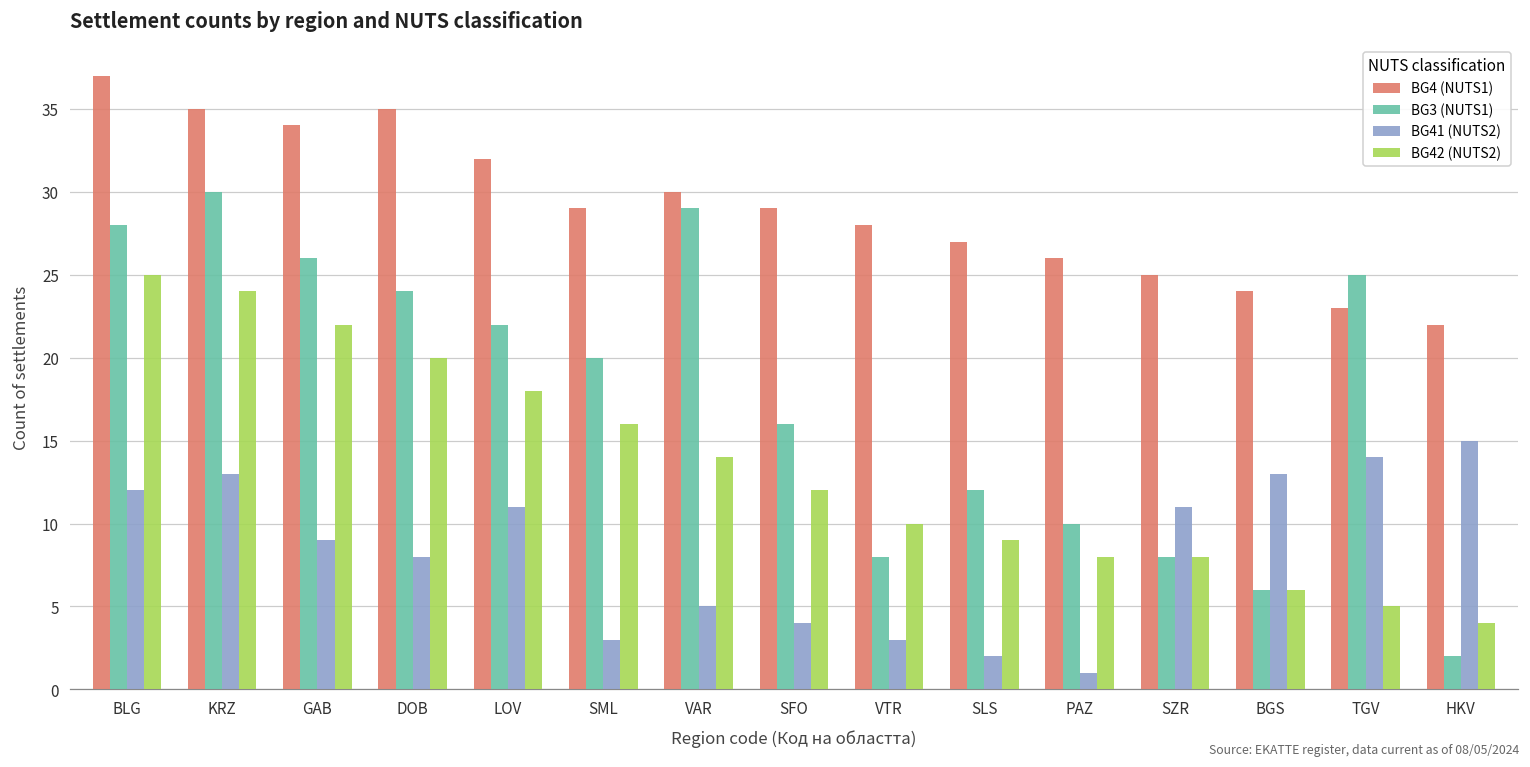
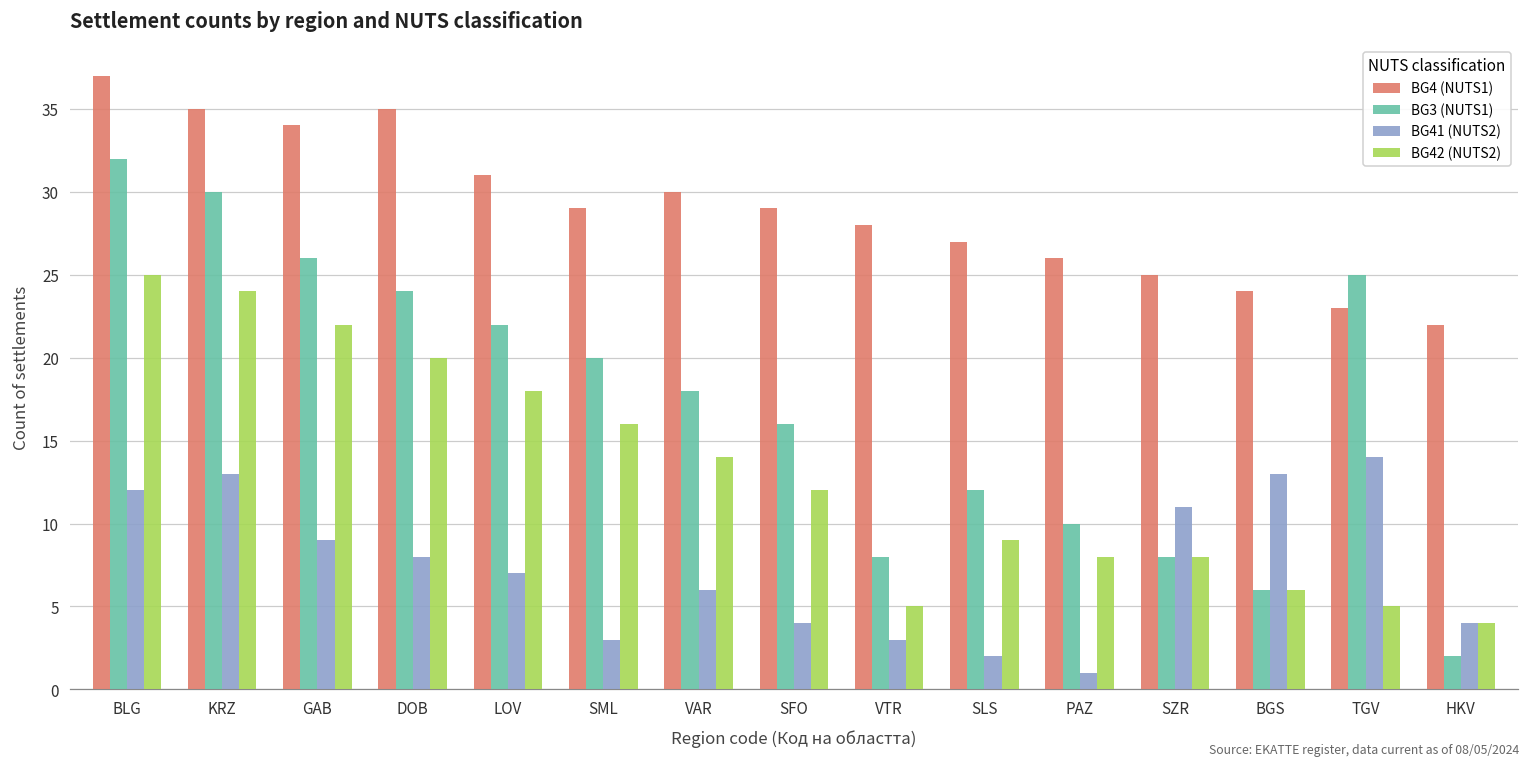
BG3 (NUTS1), BLG: 28 -> 32
BG4 (NUTS1), LOV: 32 -> 31
BG41 (NUTS2), LOV: 11 -> 7
BG3 (NUTS1), VAR: 29 -> 18
BG41 (NUTS2), VAR: 5 -> 6
BG42 (NUTS2), VTR: 10 -> 5
BG41 (NUTS2), HKV: 15 -> 4
